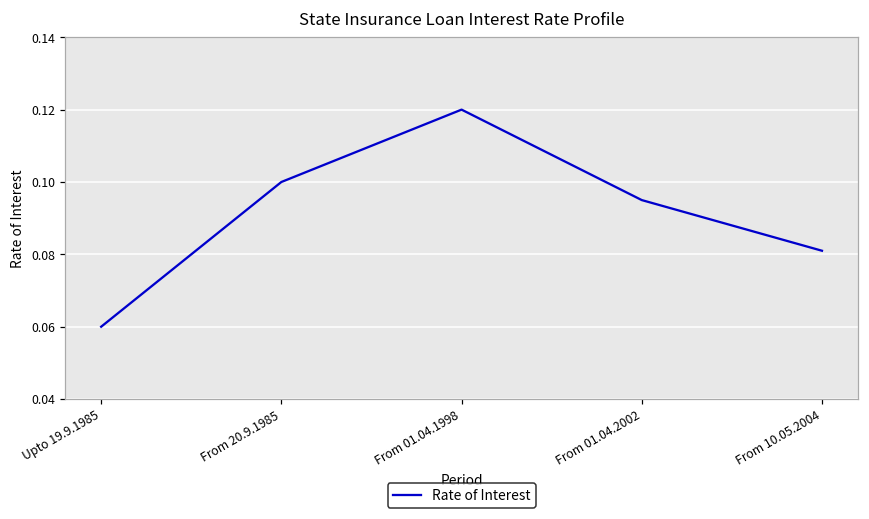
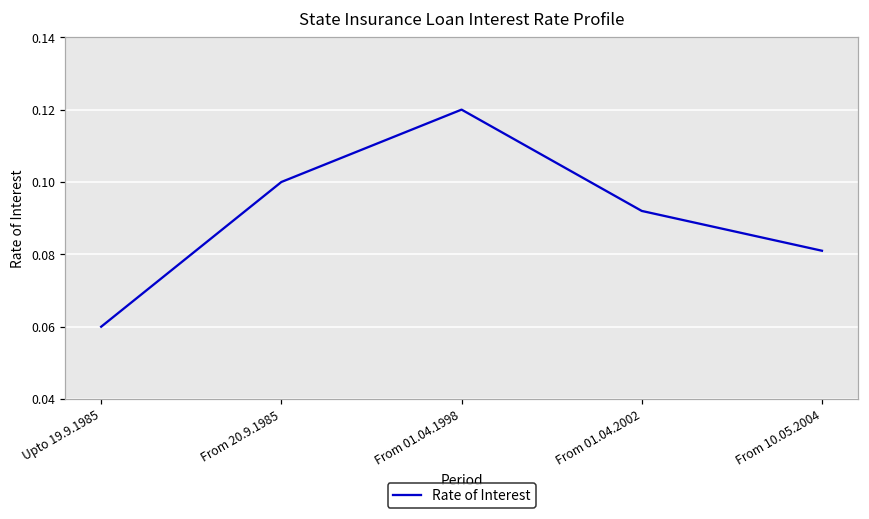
From 01.04.2002: 0.095 -> 0.092
